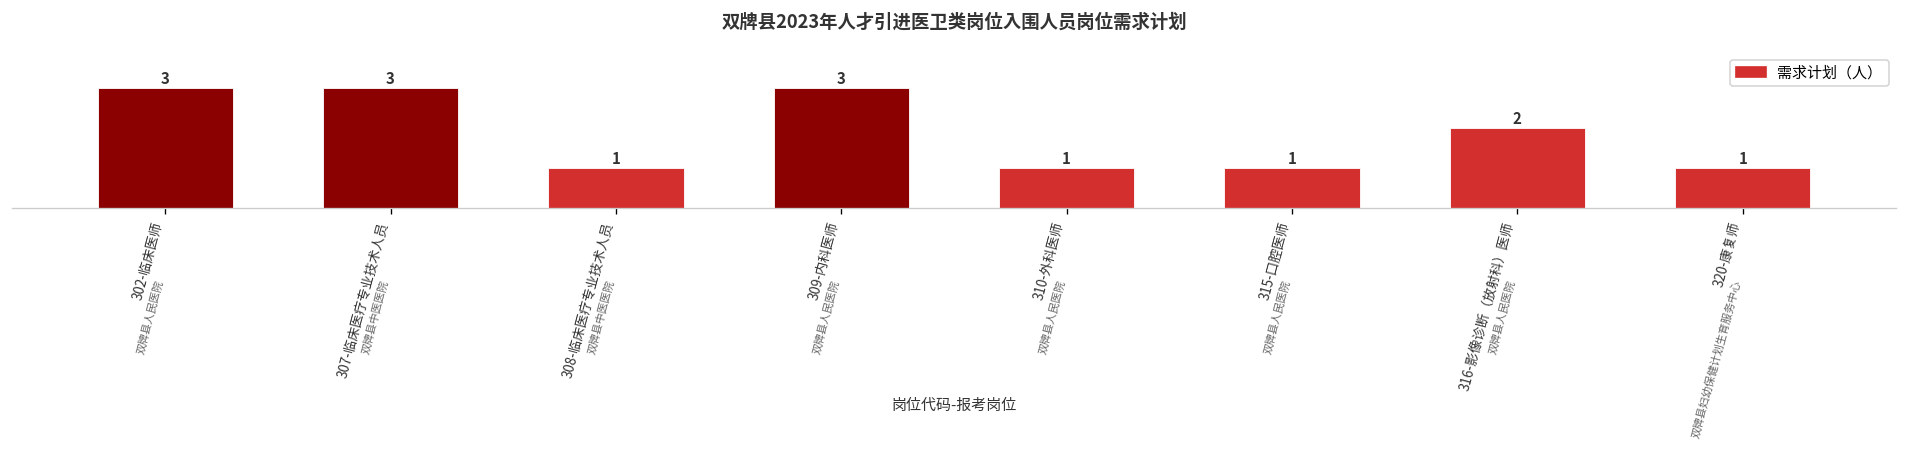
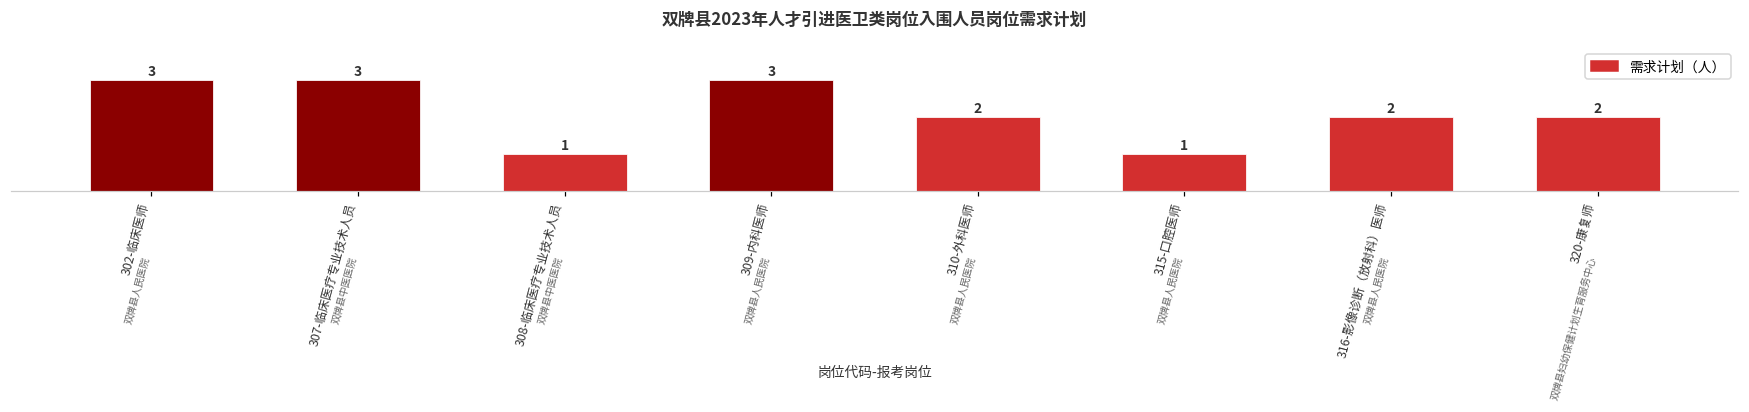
310-外科医师: 1 -> 2
320-康复师: 1 -> 2
